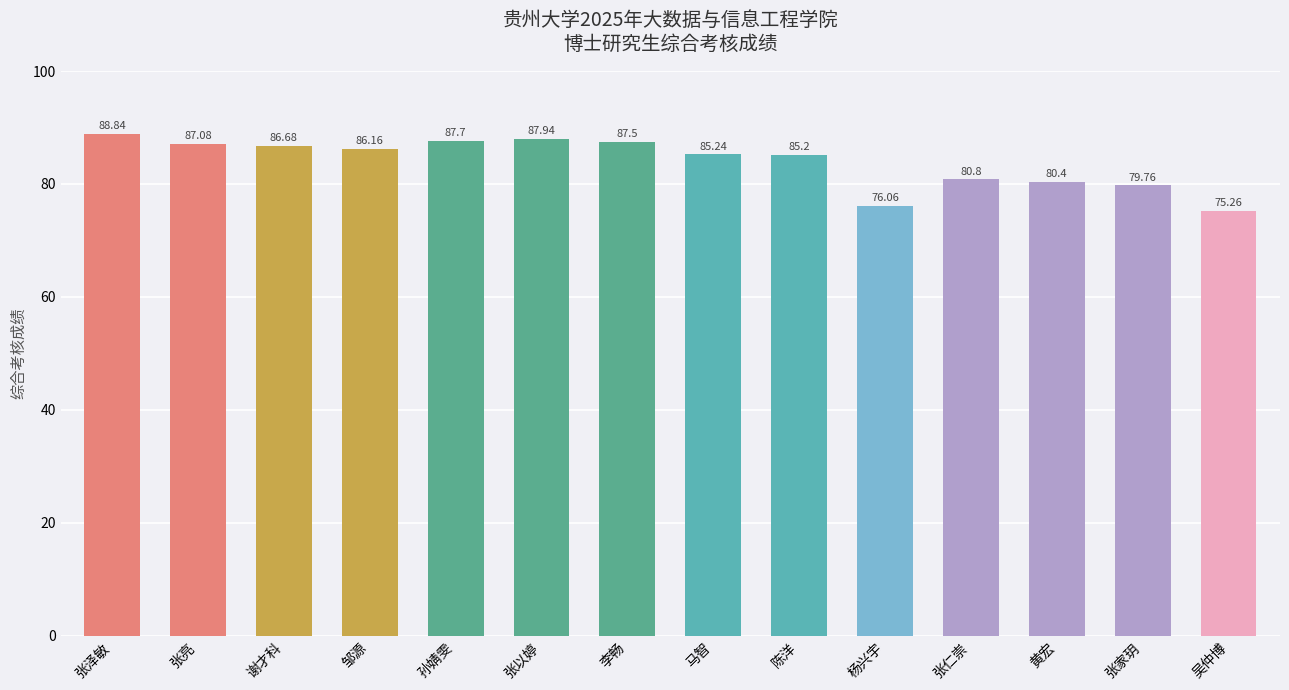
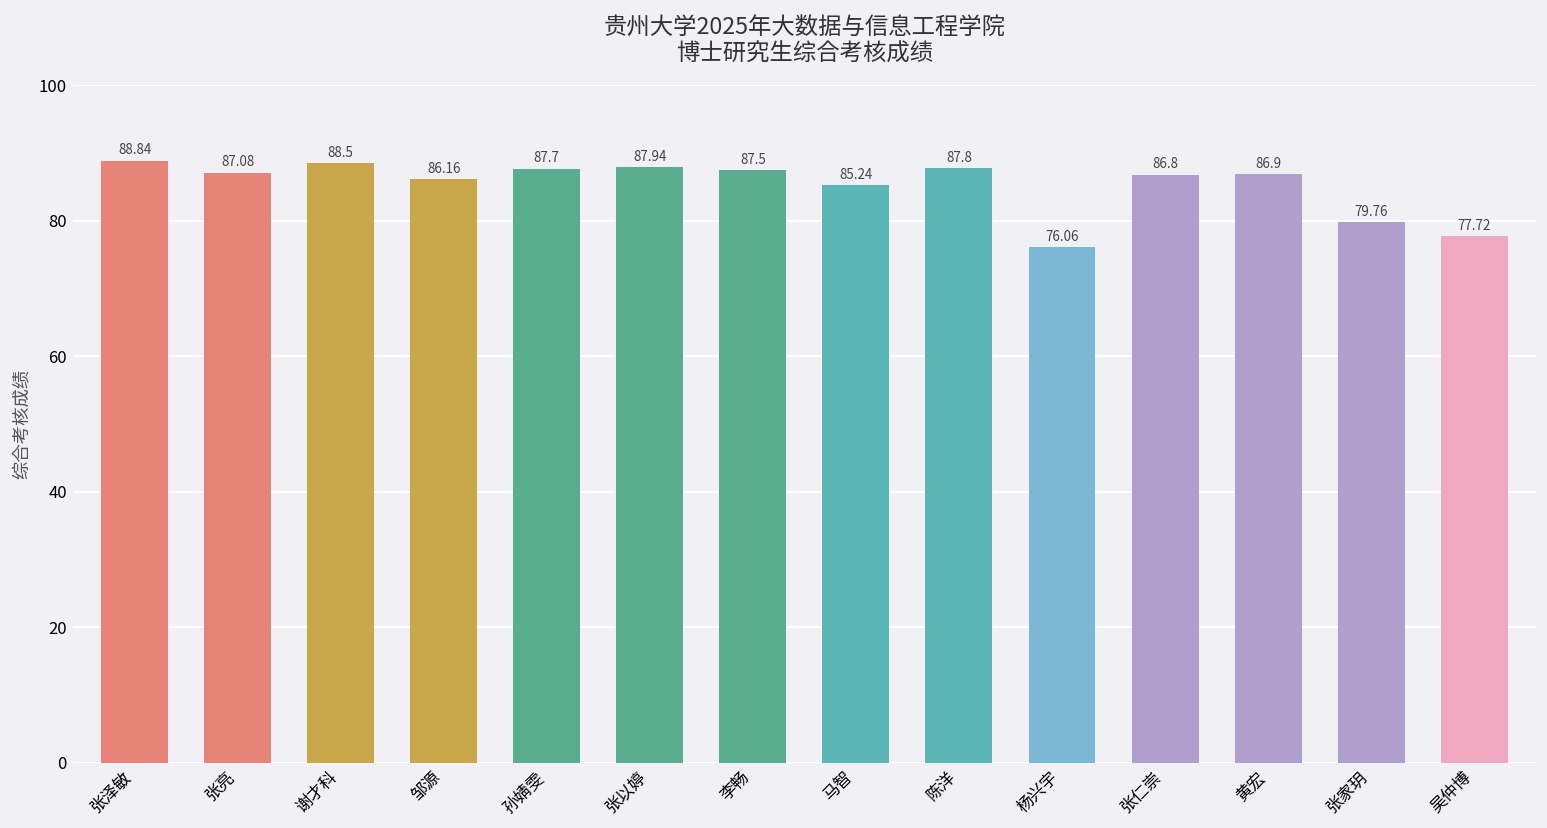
谢才科: 86.68 -> 88.5
陈洋: 85.2 -> 87.8
张仁崇: 80.8 -> 86.8
黄宏: 80.4 -> 86.9
吴仲博: 75.26 -> 77.72
